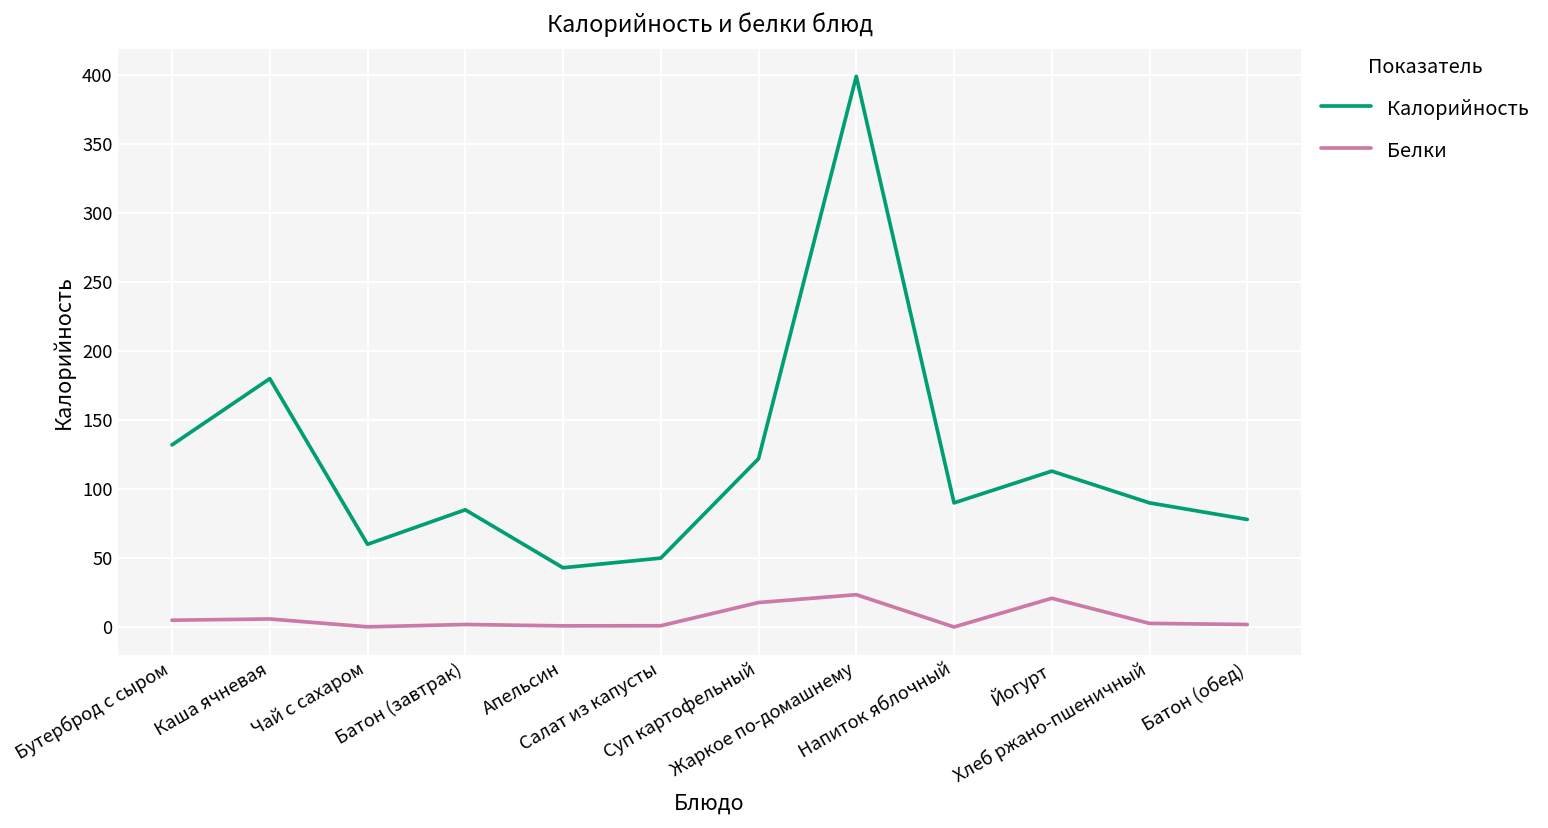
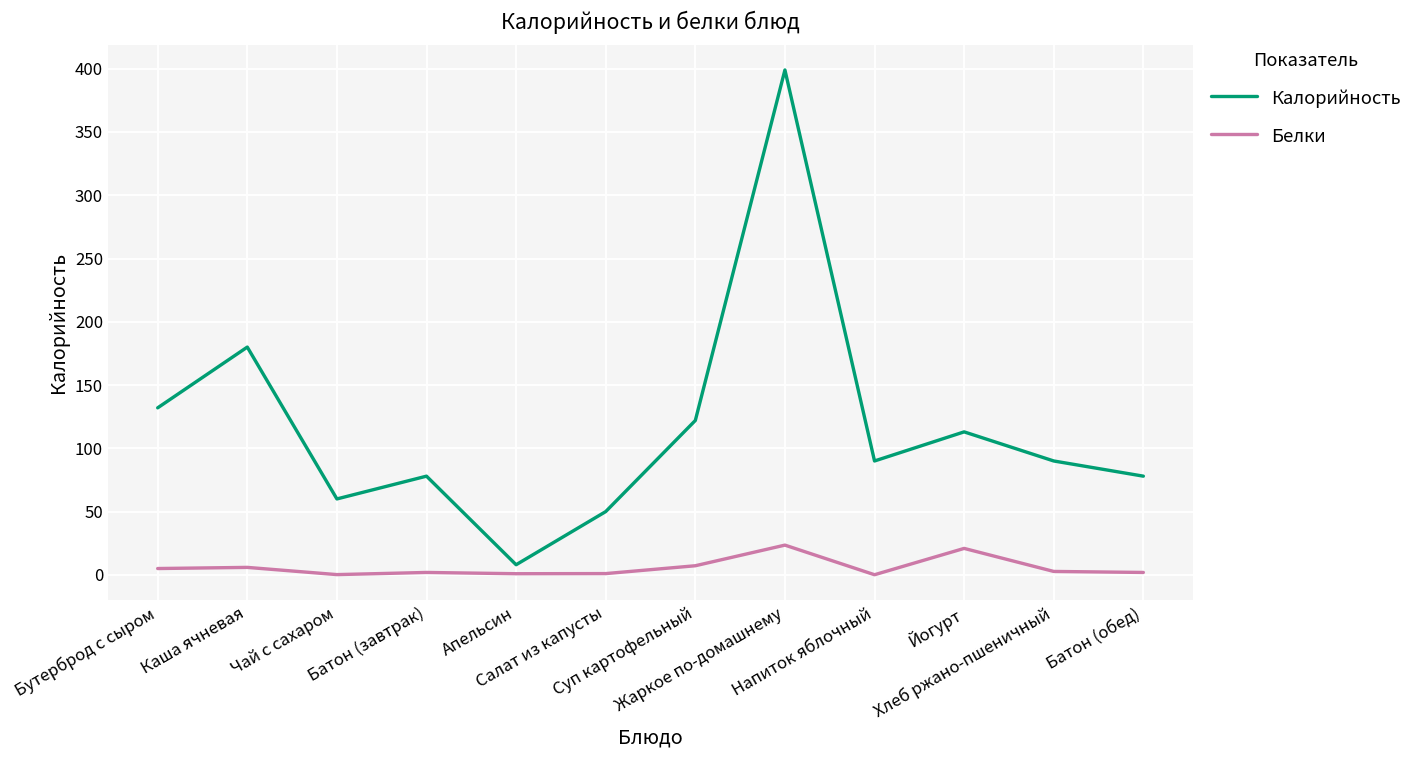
Калорийность, Батон (завтрак): 85 -> 78
Калорийность, Апельсин: 43 -> 8
Белки, Суп картофельный: 18 -> 7
